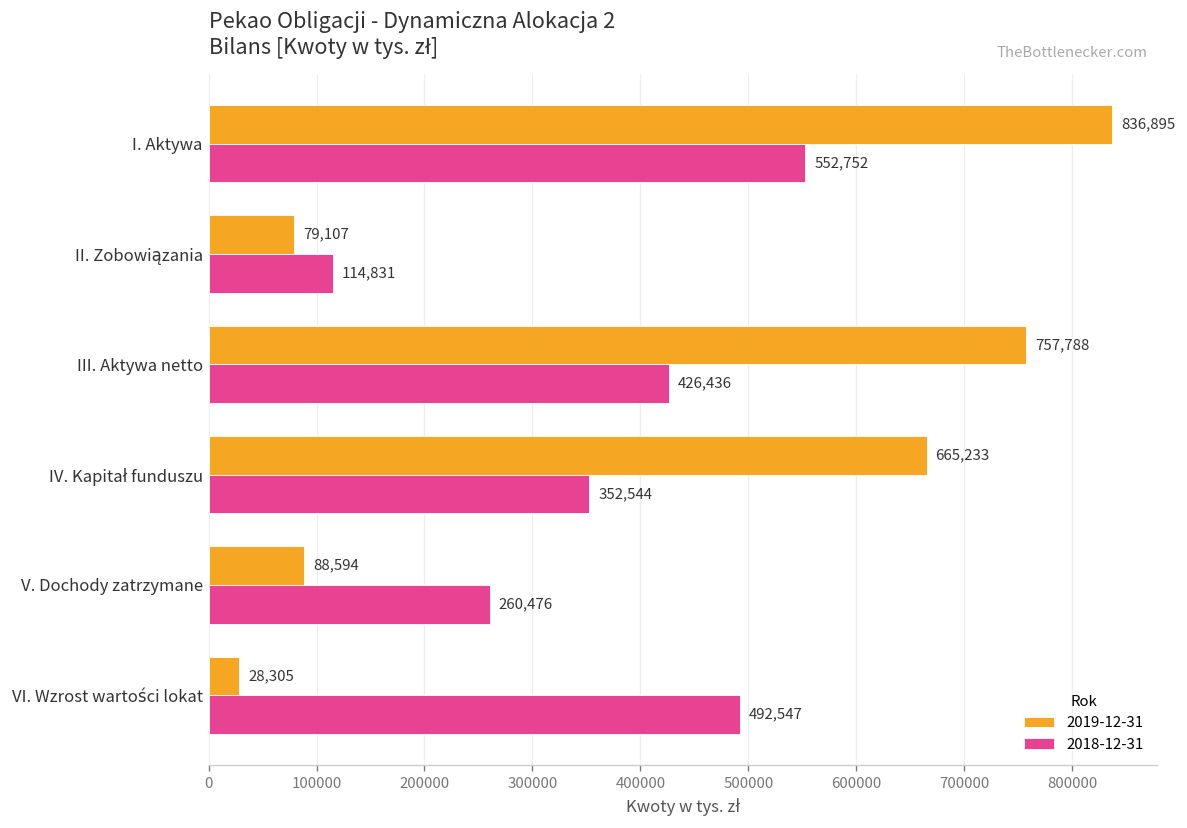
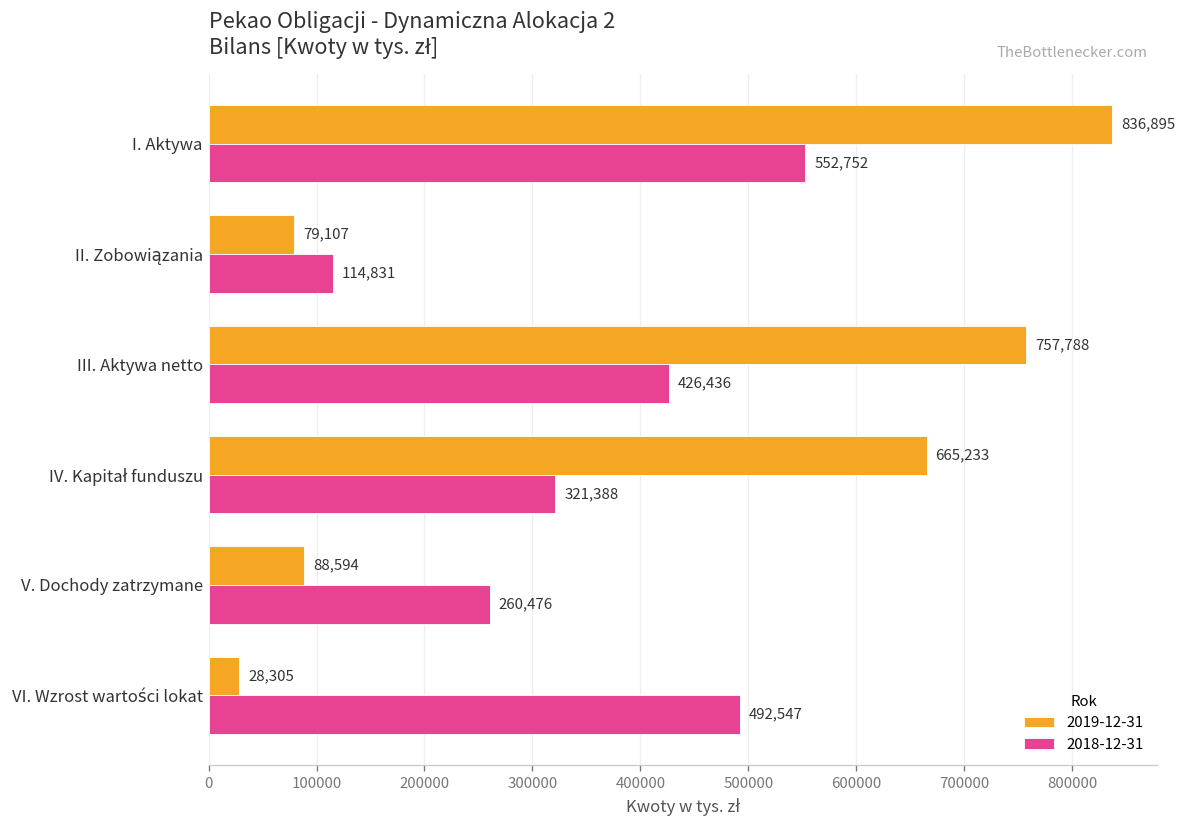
2018-12-31, IV. Kapitał funduszu: 352,544 -> 321,388
